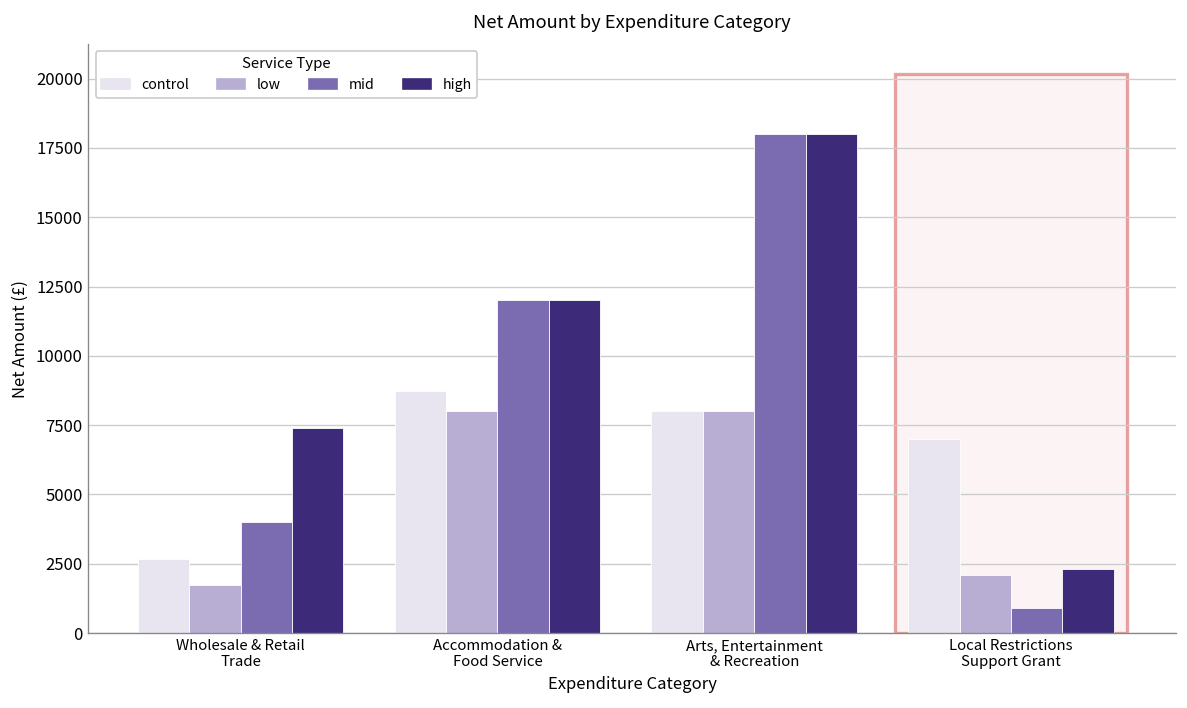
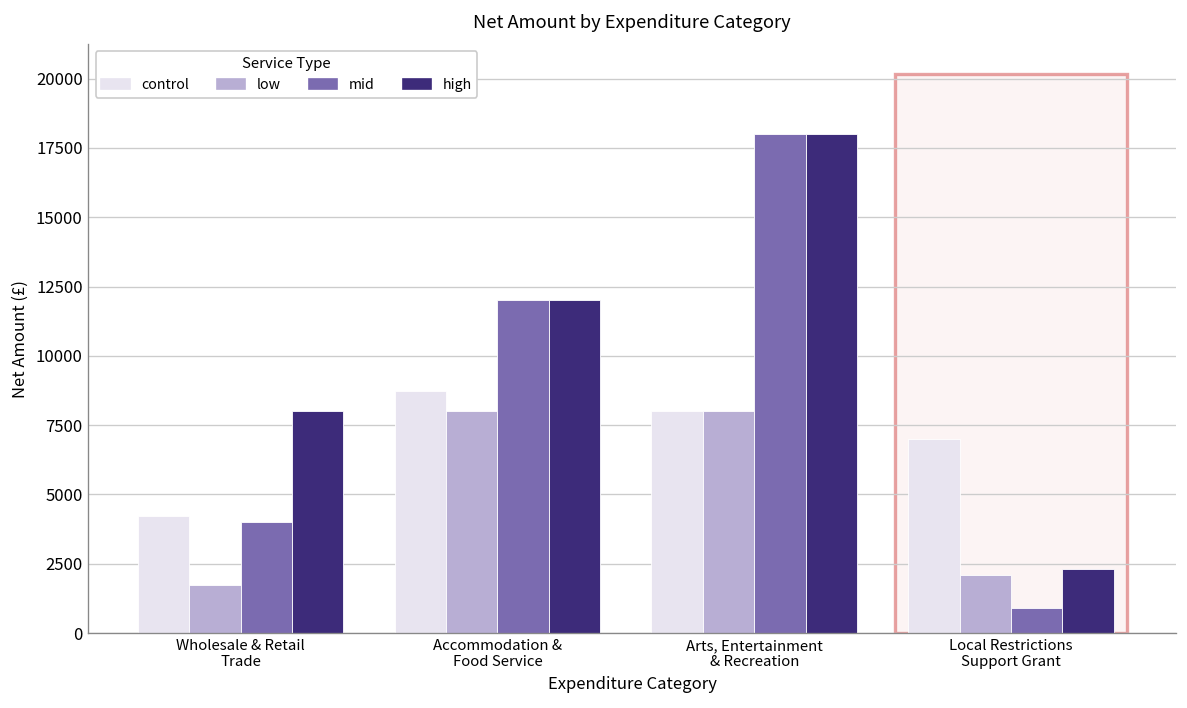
control, Wholesale & Retail Trade: 2700 -> 4200
high, Wholesale & Retail Trade: 7400 -> 8000
